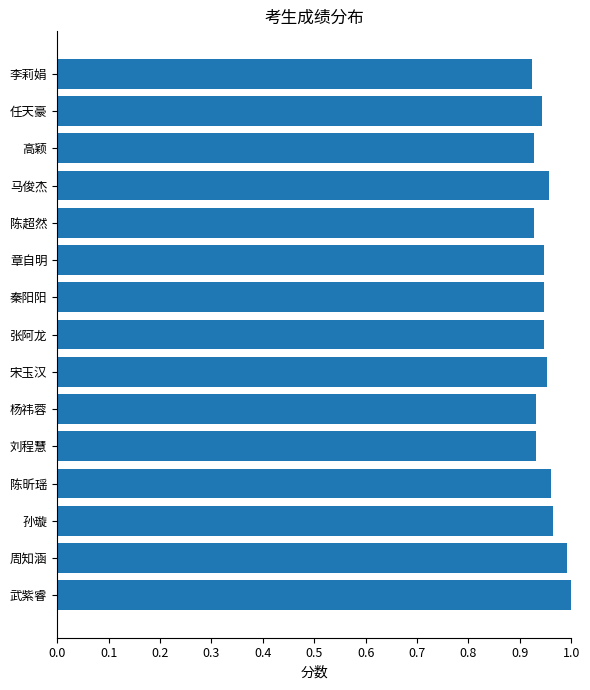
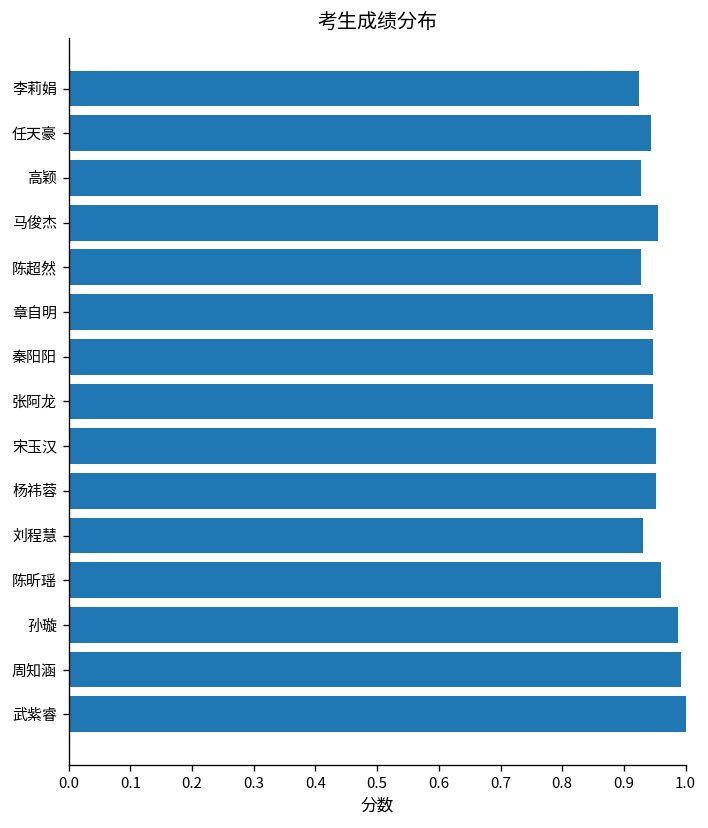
杨祎蓉: 0.93 -> 0.95
孙璇: 0.96 -> 0.99
